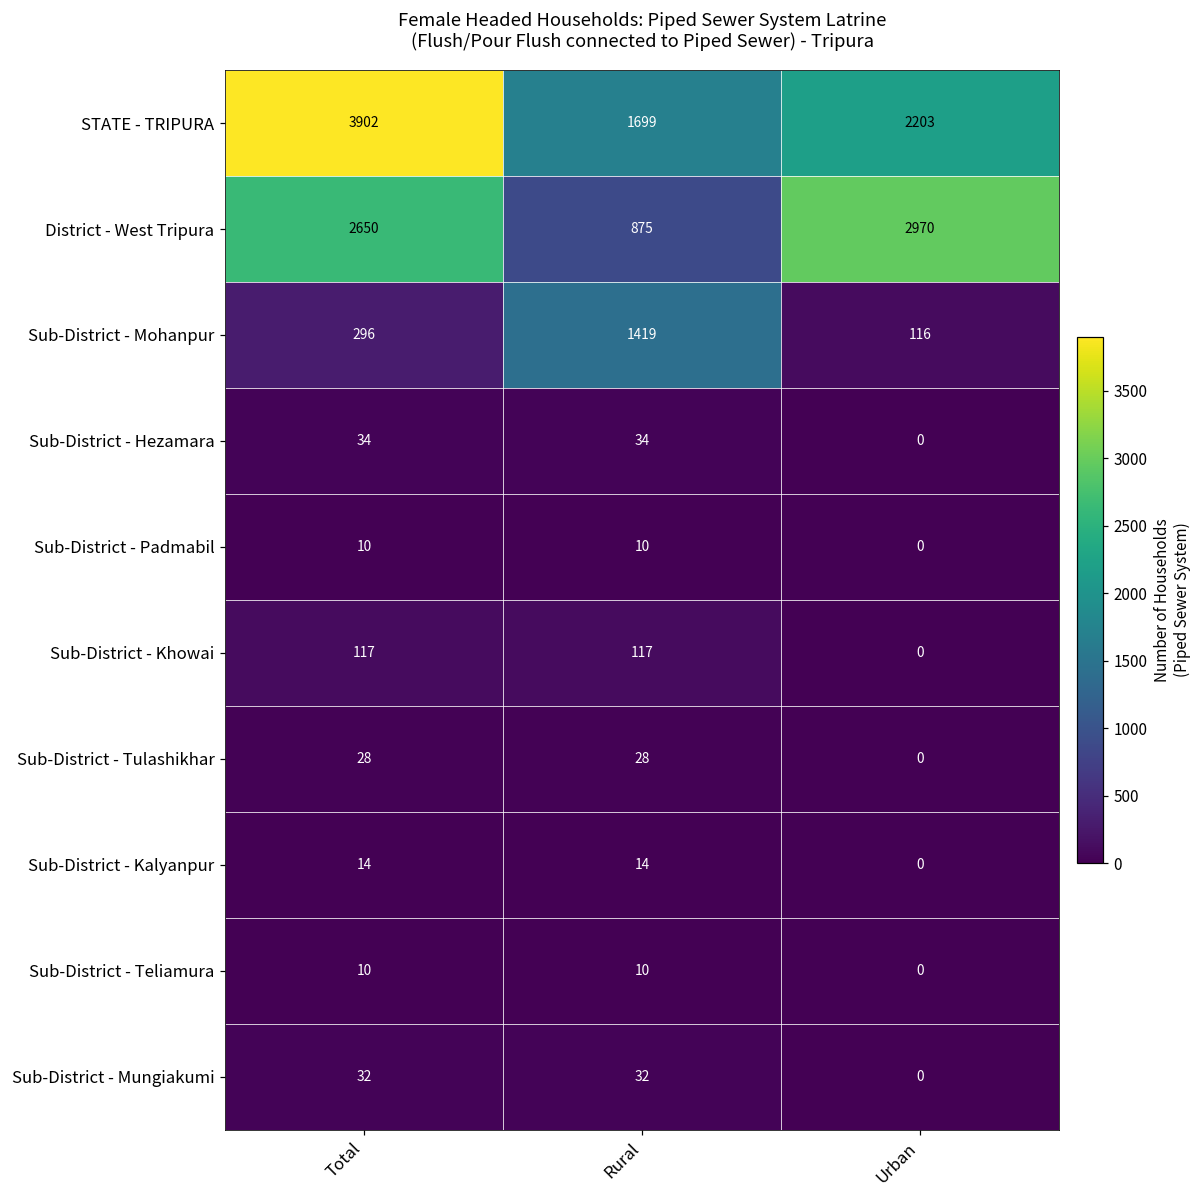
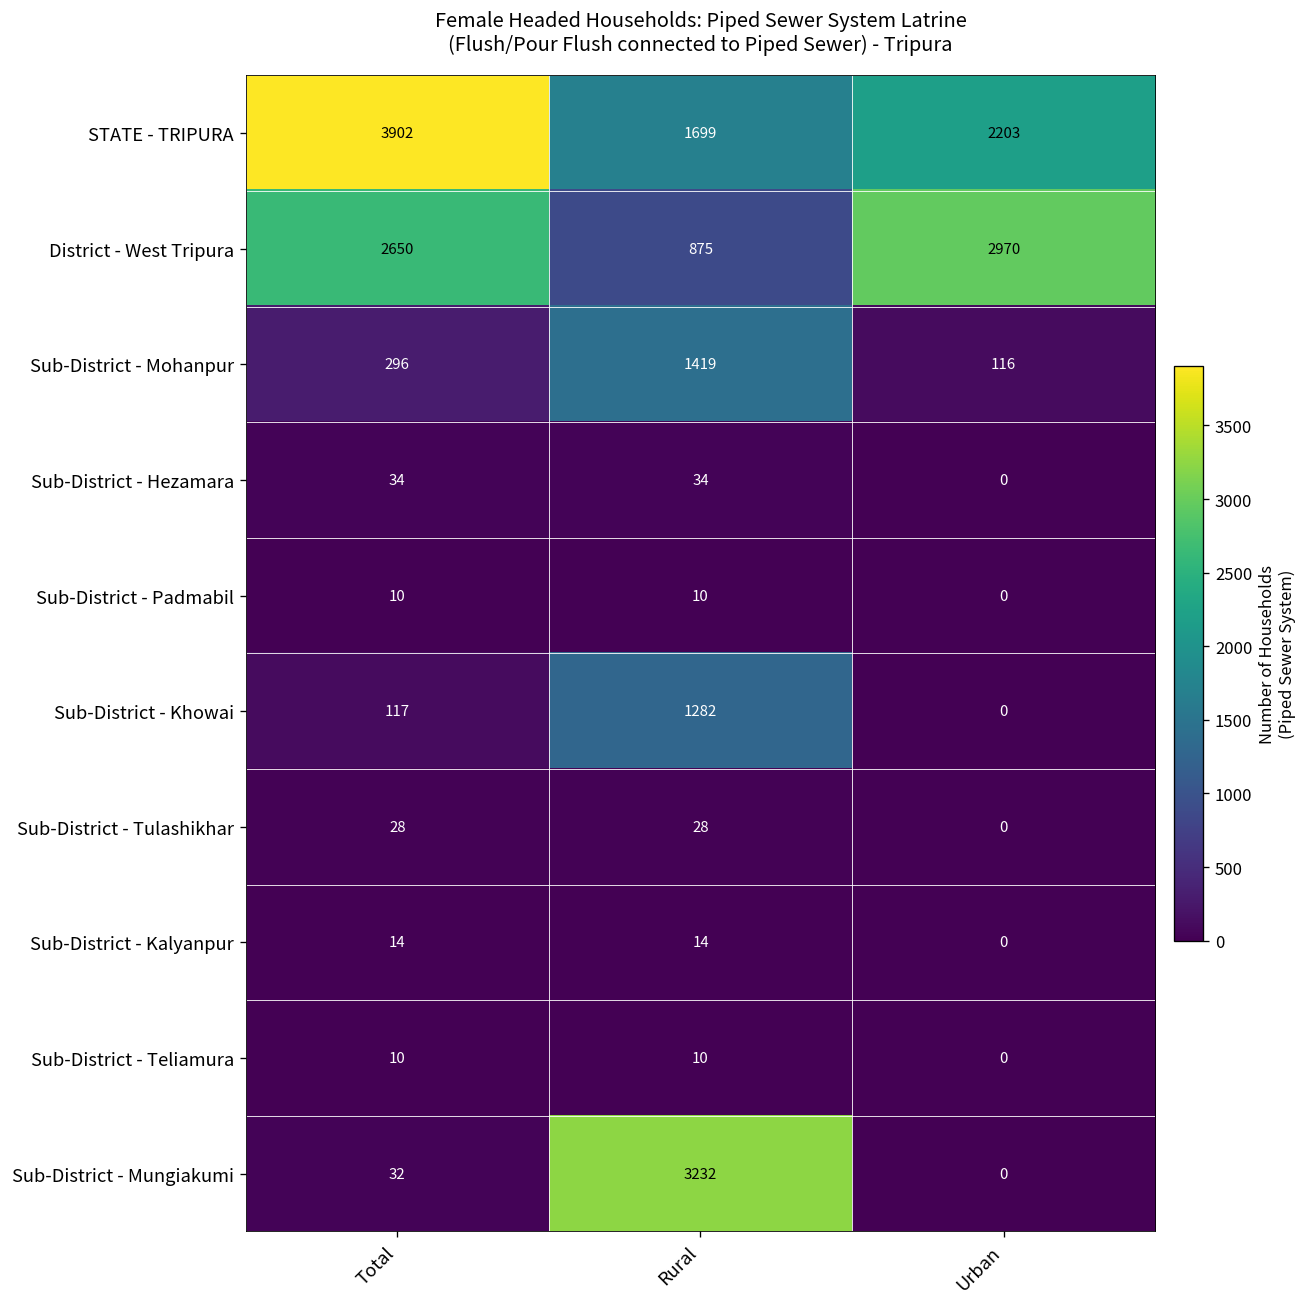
Sub-District - Khowai, Rural: 117 -> 1282
Sub-District - Mungiakumi, Rural: 32 -> 3232
